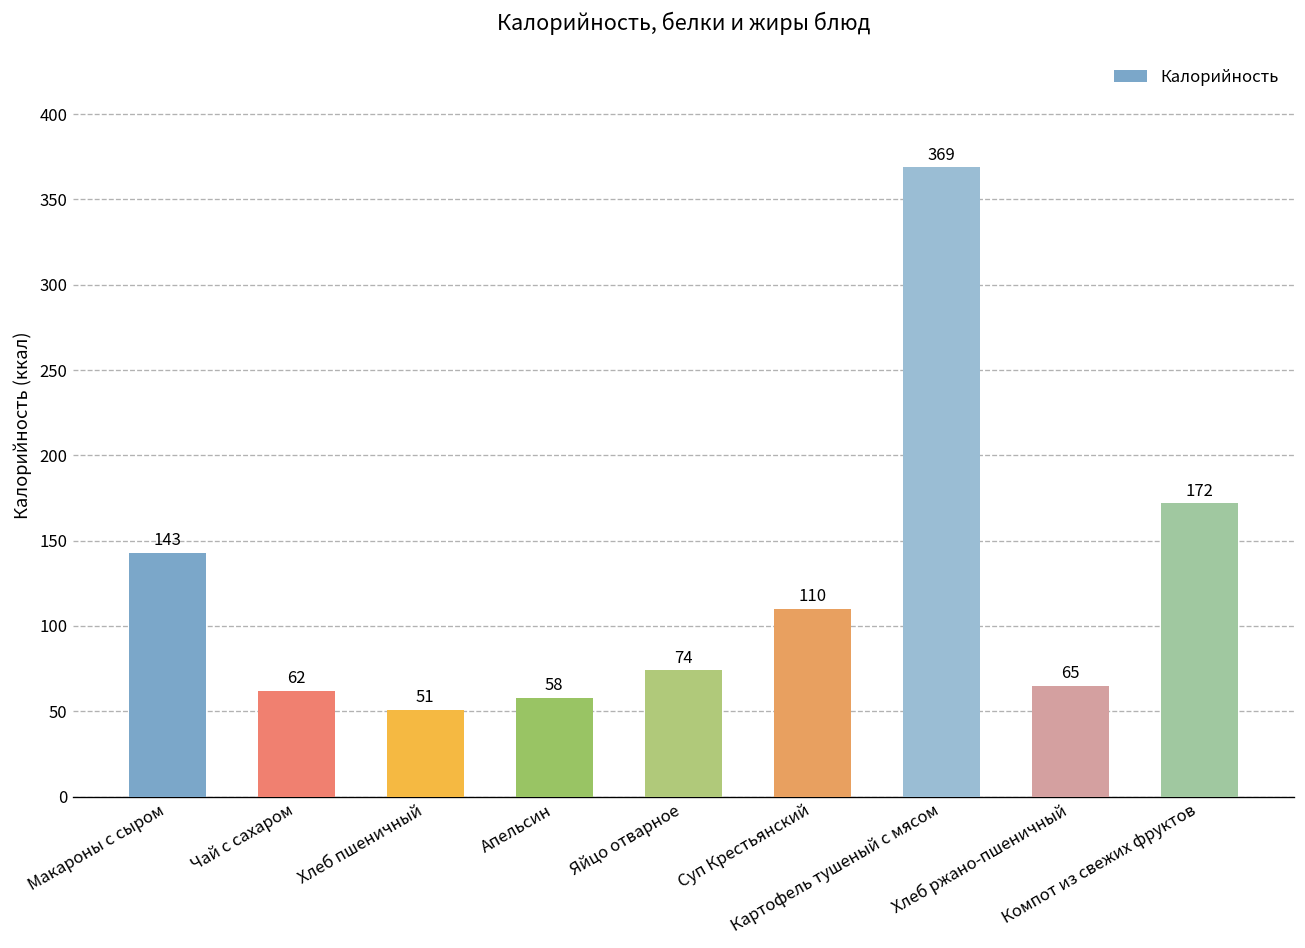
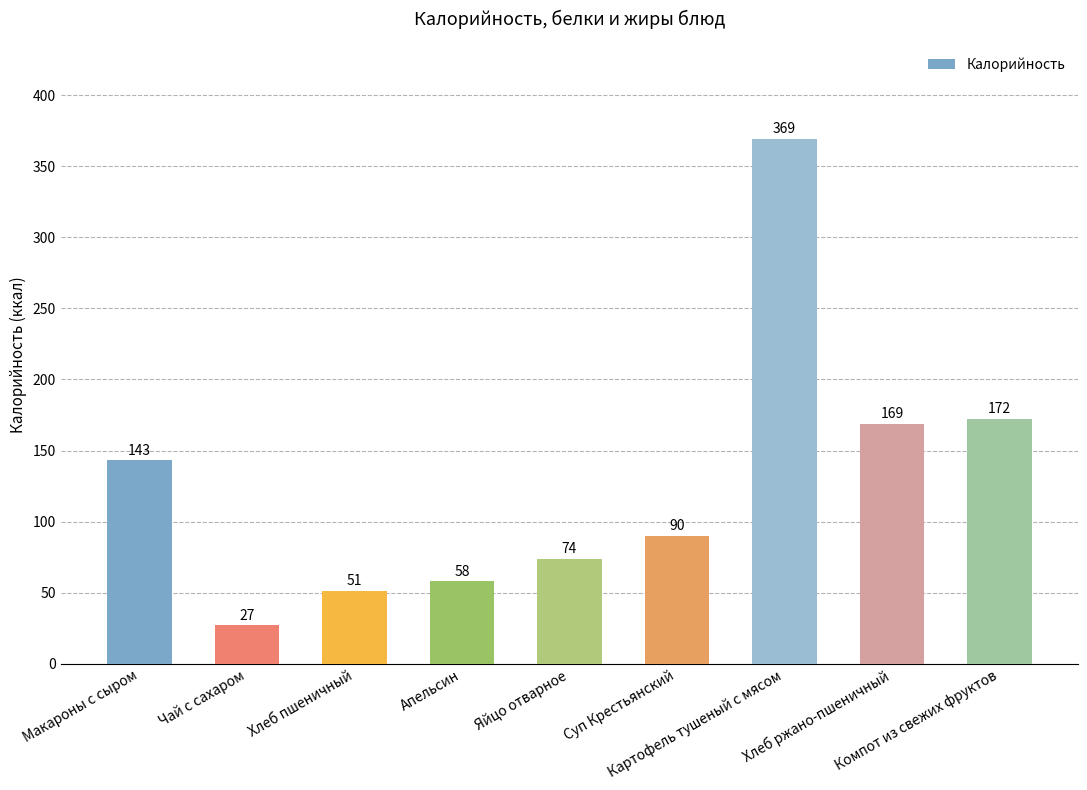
Чай с сахаром: 62 -> 27
Суп Крестьянский: 110 -> 90
Хлеб ржано-пшеничный: 65 -> 169
